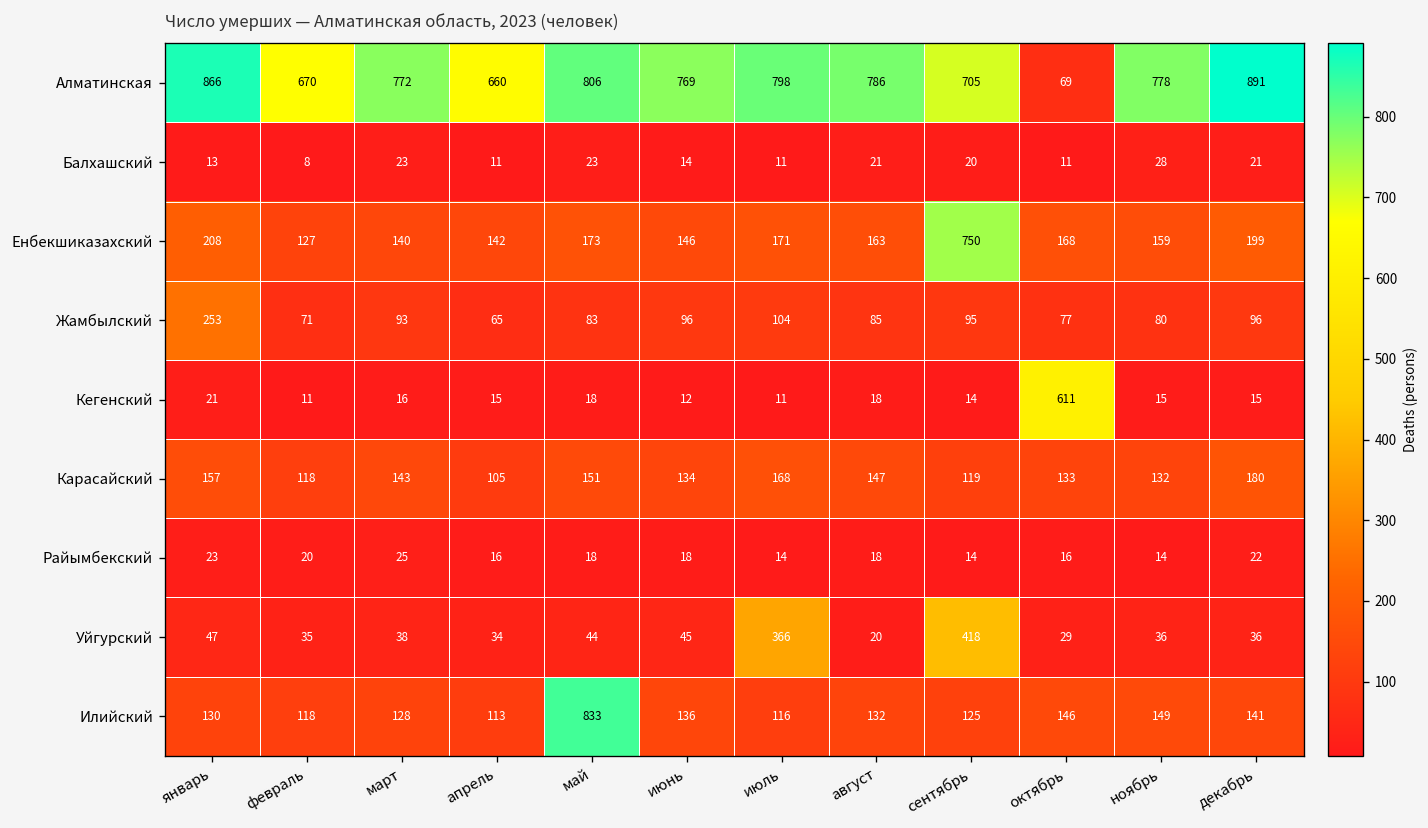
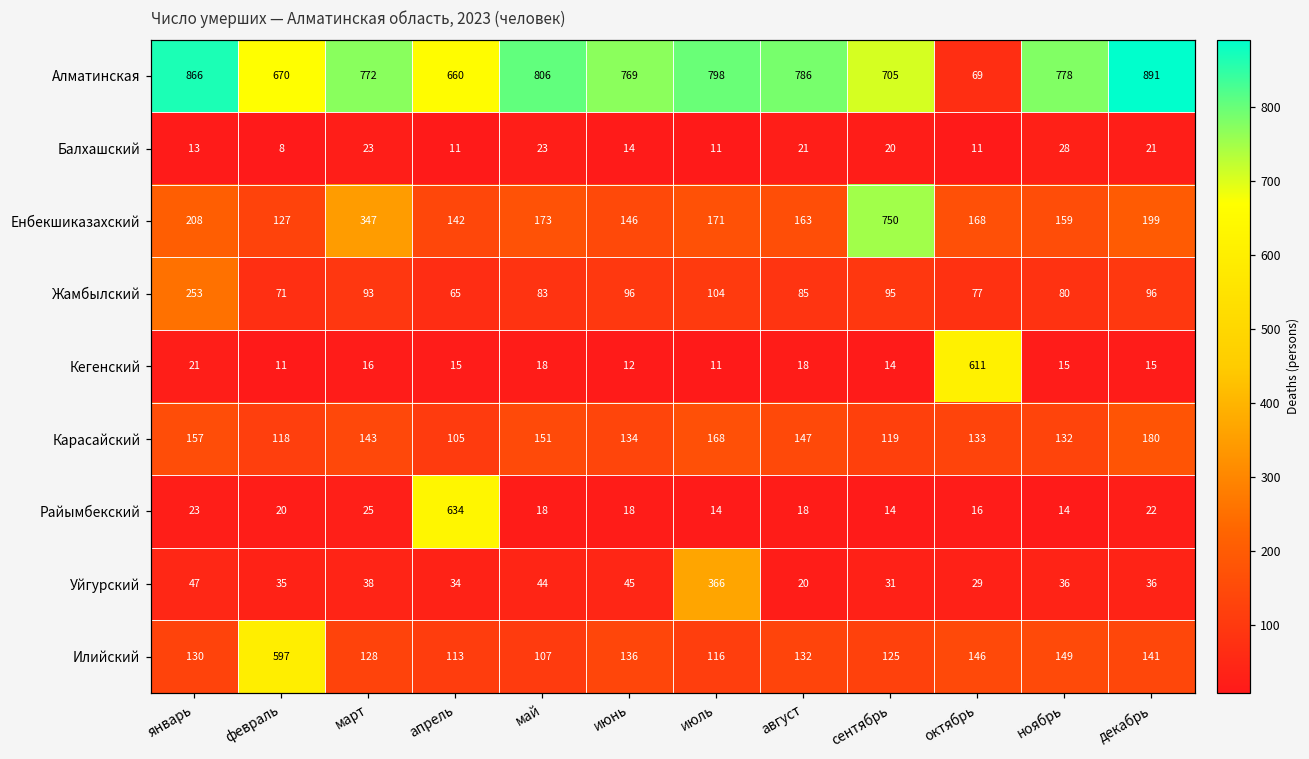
Енбекшиказахский, март: 140 -> 347
Райымбекский, апрель: 16 -> 634
Уйгурский, сентябрь: 418 -> 31
Илийский, февраль: 118 -> 597
Илийский, май: 833 -> 107
